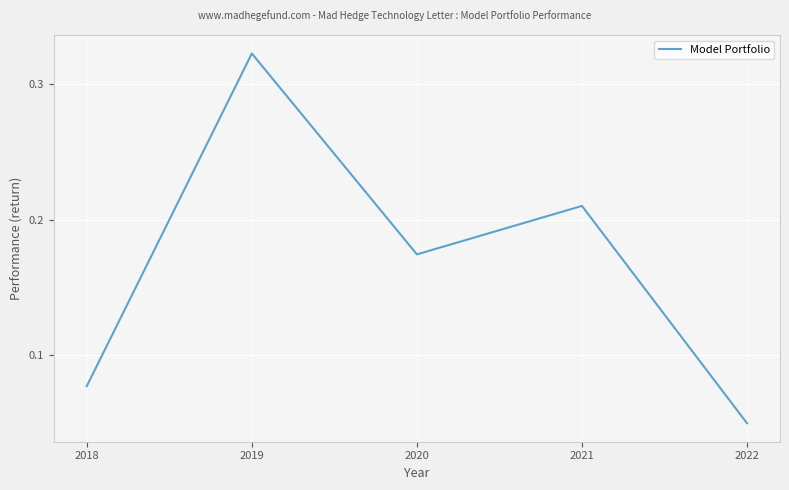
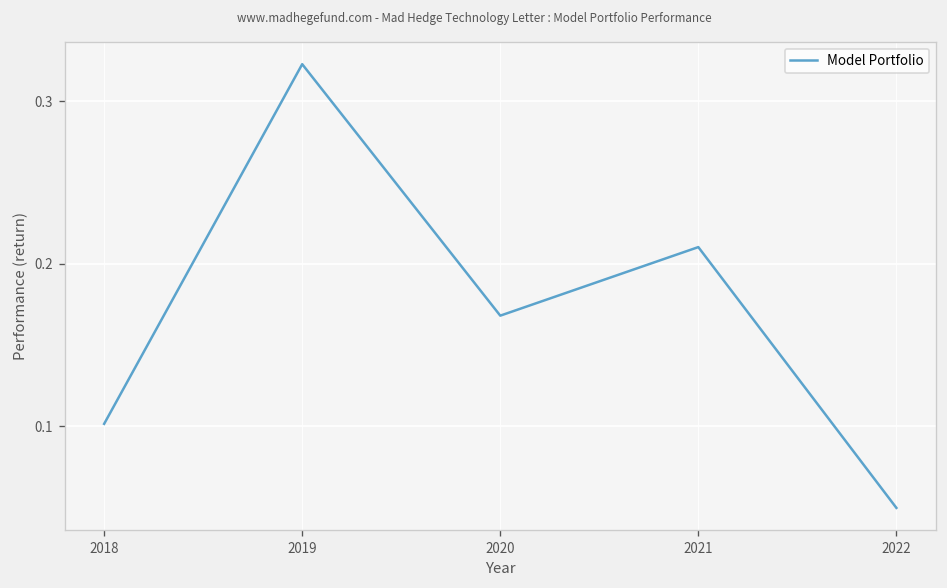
2018: 0.077 -> 0.101
2020: 0.174 -> 0.168
